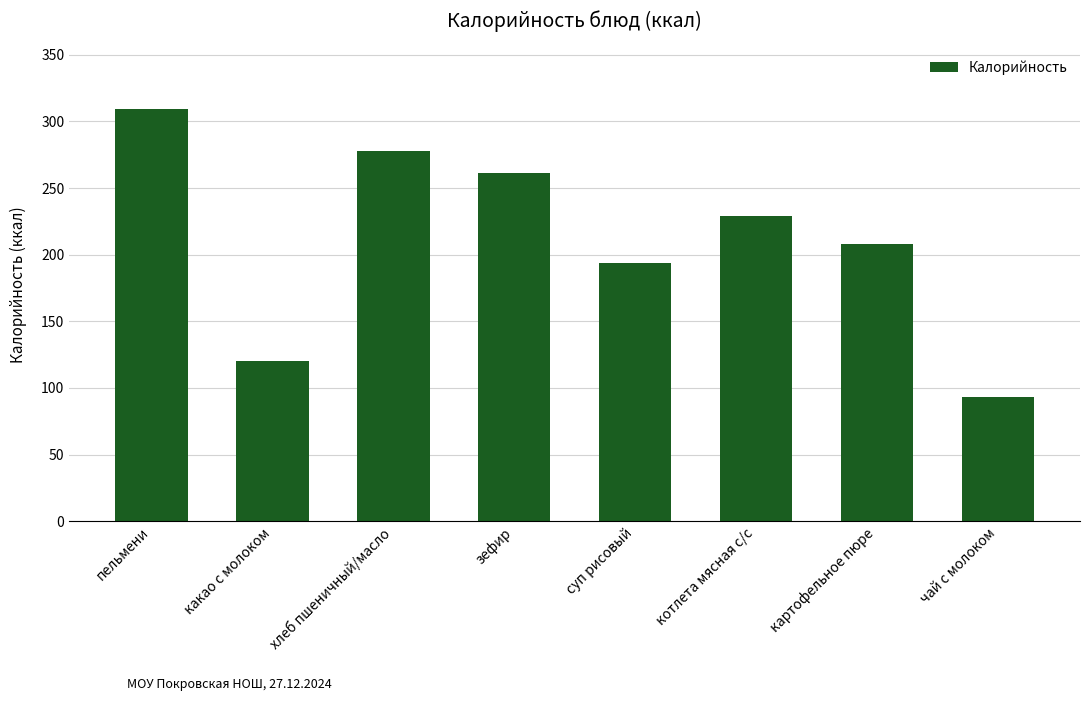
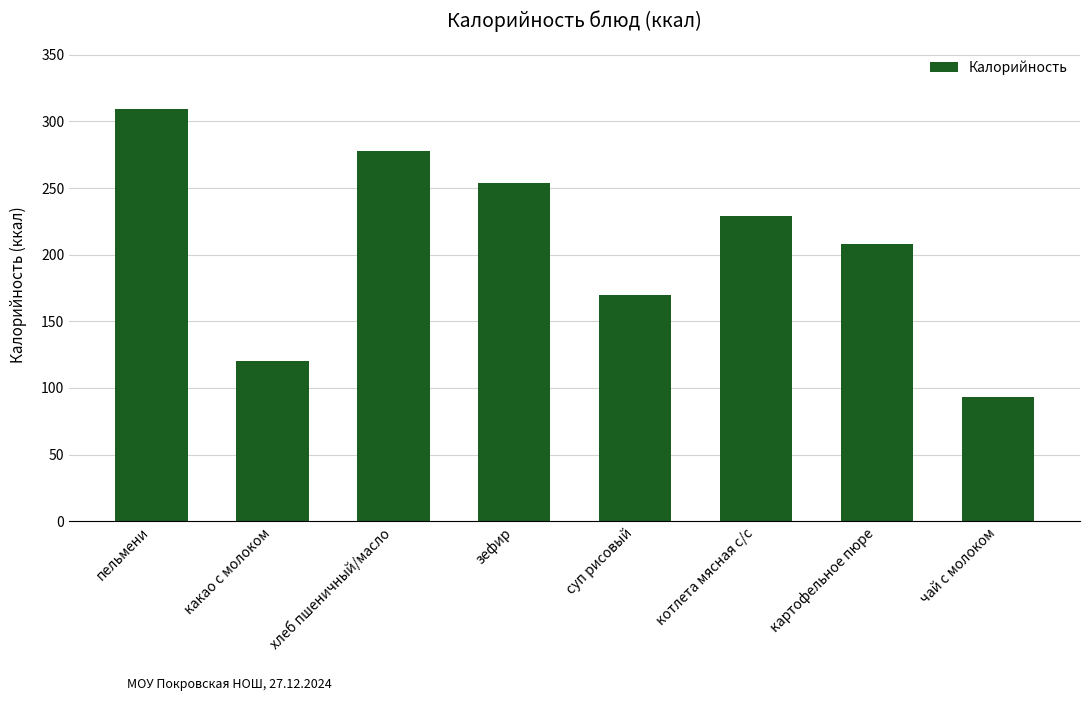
зефир: 261 -> 254
суп рисовый: 194 -> 170
